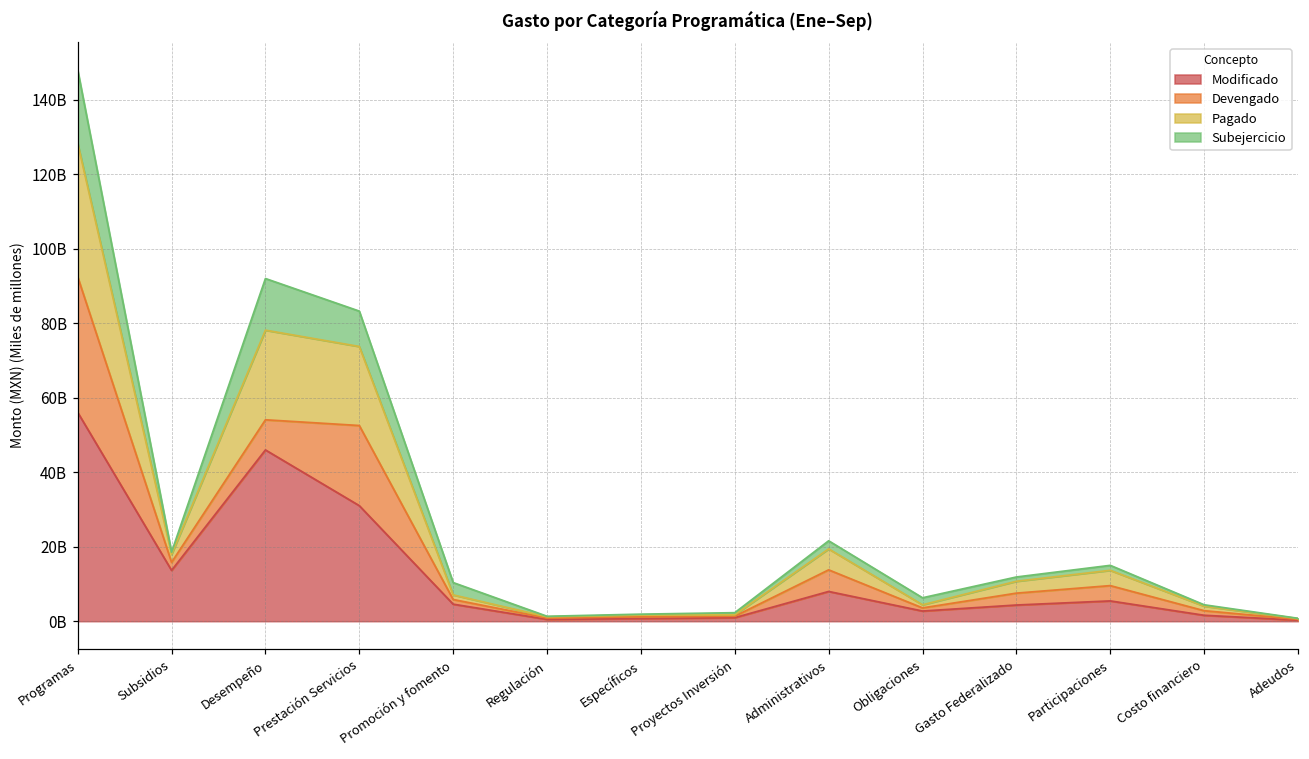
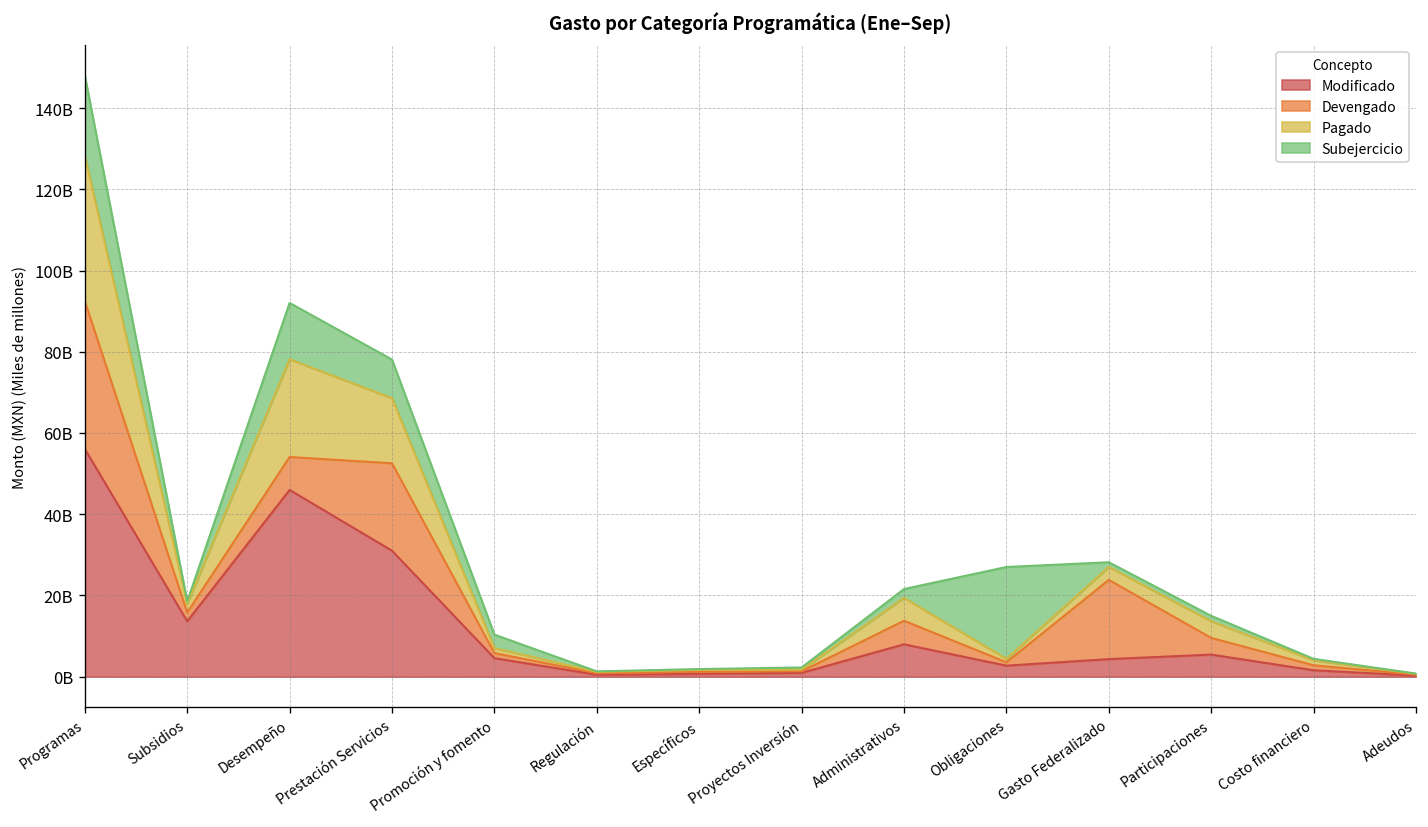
Pagado, Prestación Servicios: 21000000000 -> 16000000000
Subejercicio, Obligaciones: 2000000000 -> 23000000000
Devengado, Gasto Federalizado: 3000000000 -> 20000000000
